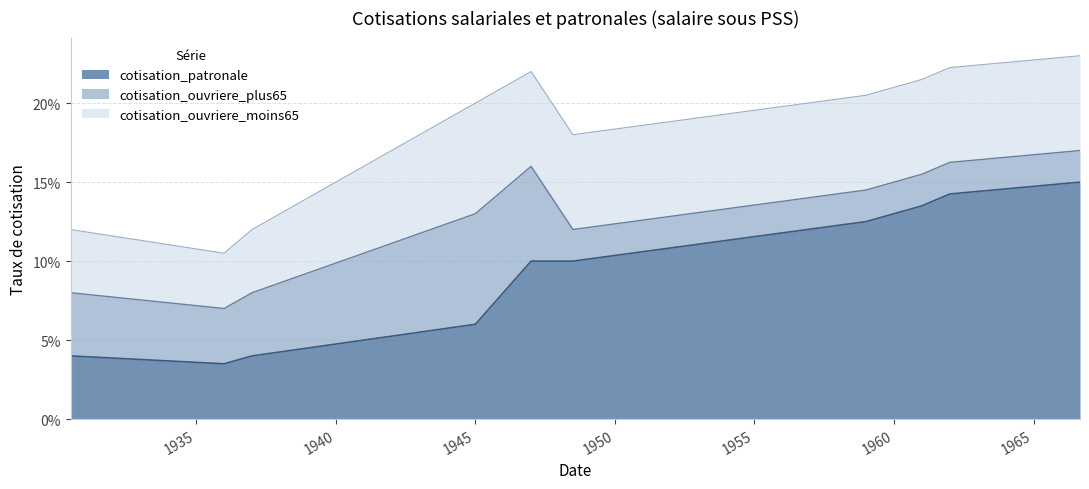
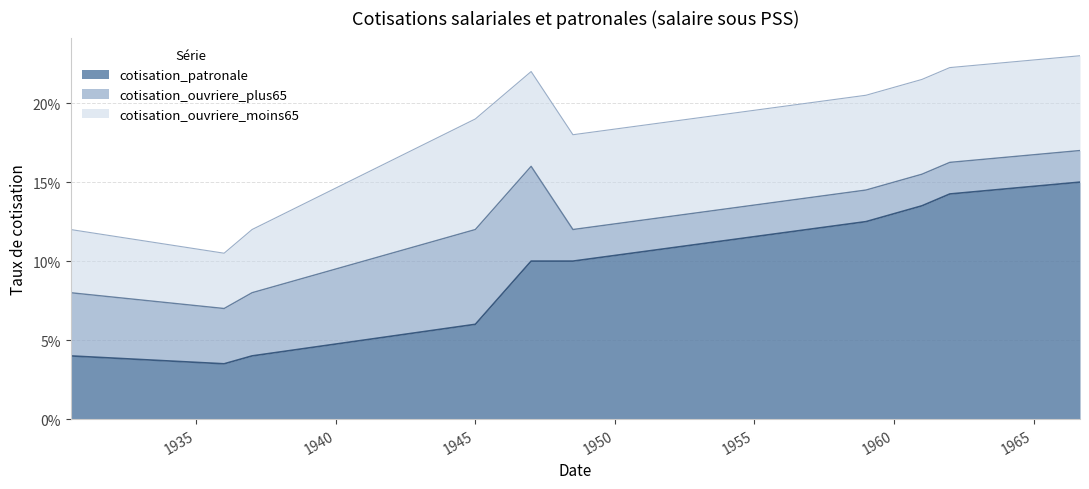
cotisation_ouvriere_plus65, 1945: 7.0% -> 6.0%
